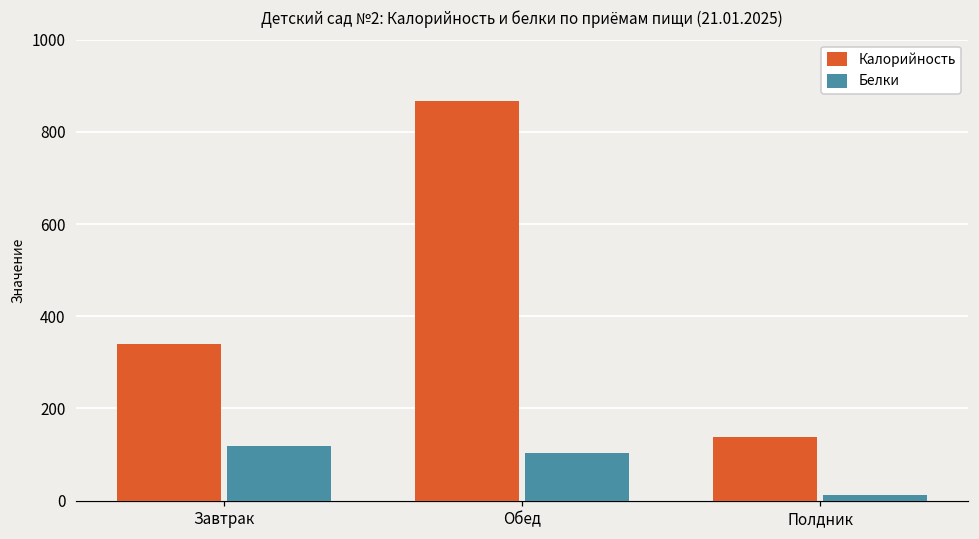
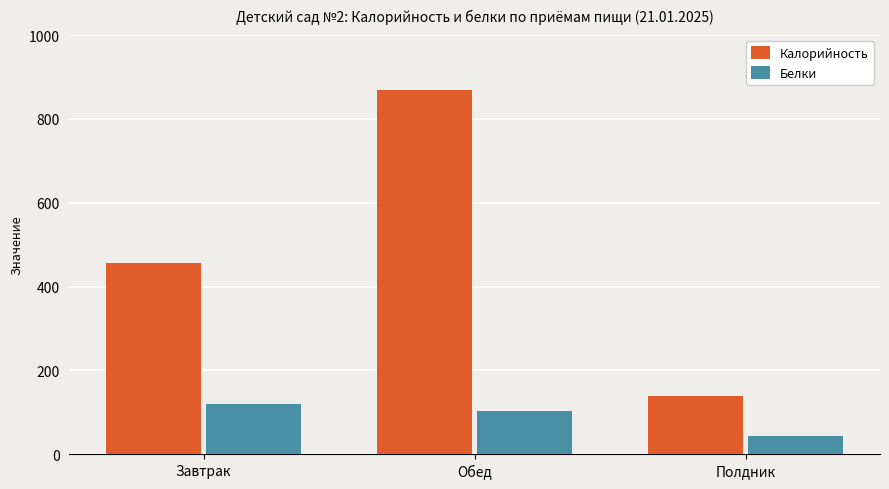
Калорийность, Завтрак: 340 -> 460
Белки, Полдник: 10 -> 40
